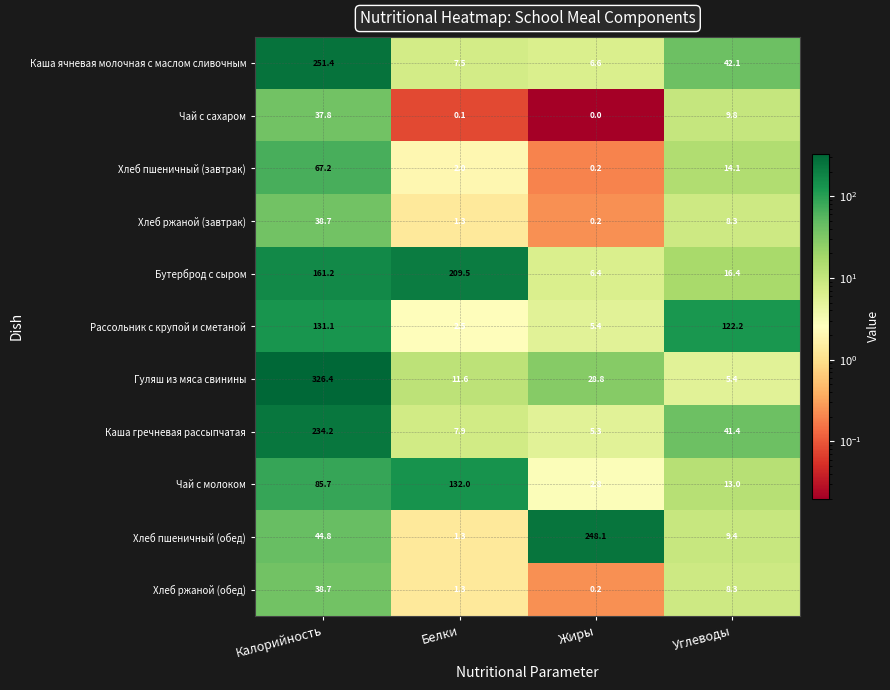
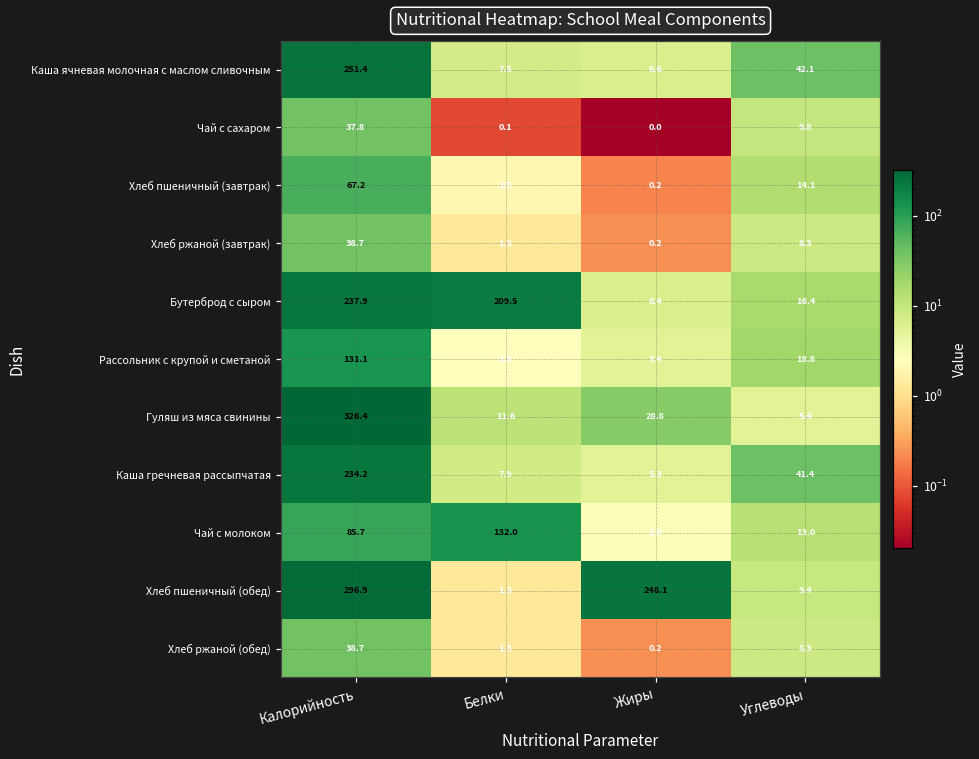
Бутерброд с сыром, Калорийность: 161.2 -> 237.9
Рассольник с крупой и сметаной, Углеводы: 122.2 -> 18.8
Хлеб пшеничный (обед), Калорийность: 44.8 -> 296.9
